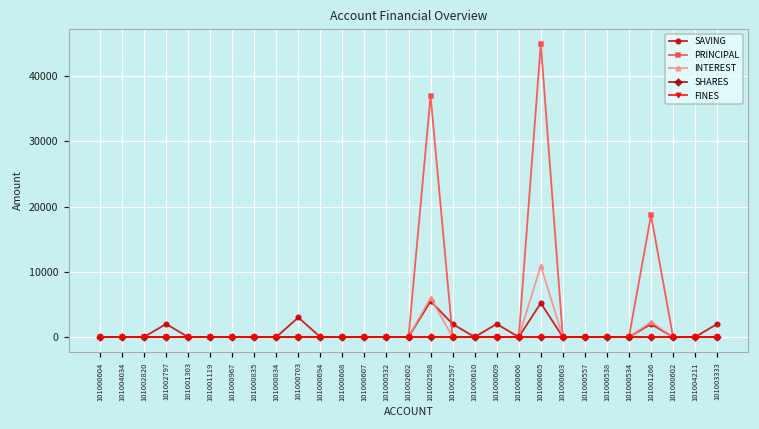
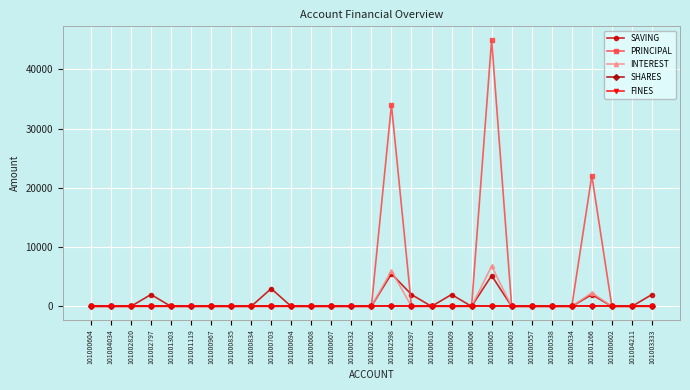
PRINCIPAL, 101002598: 37000 -> 34000
INTEREST, 101000605: 11000 -> 7000
PRINCIPAL, 101001266: 19000 -> 22000
